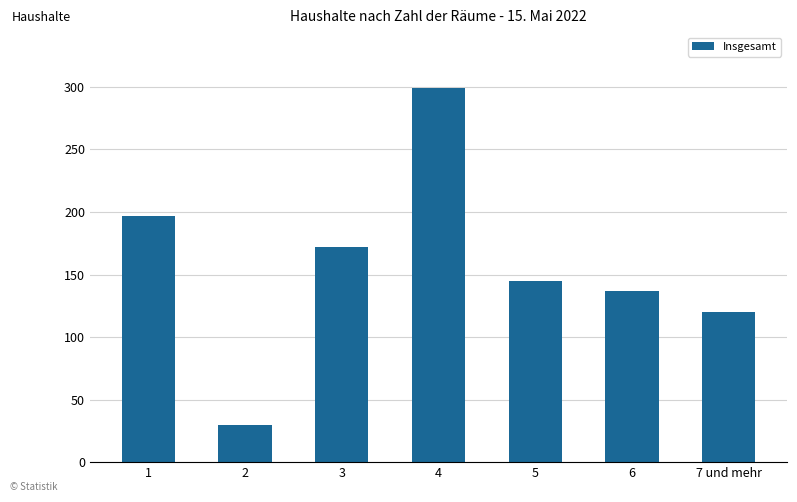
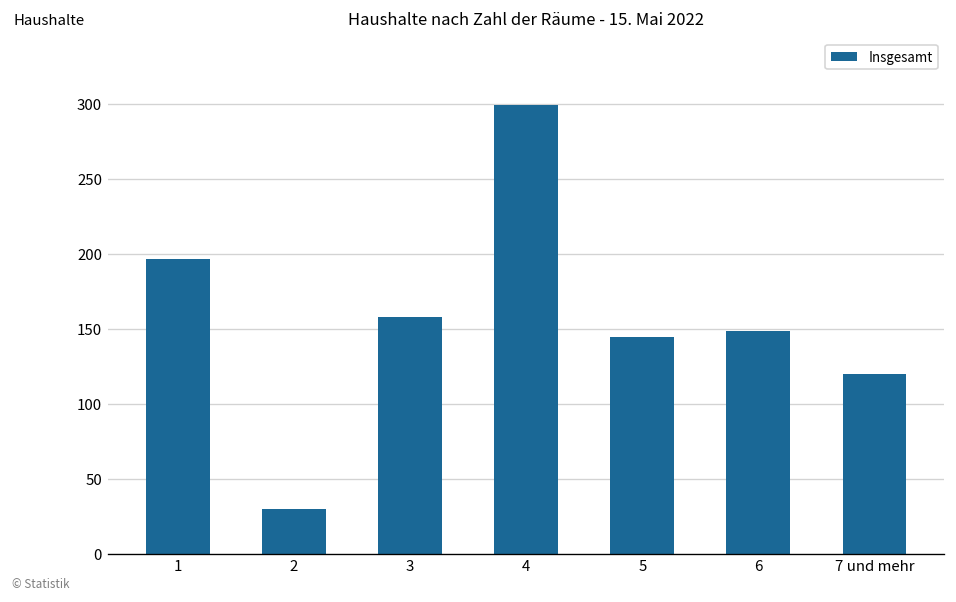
3: 172 -> 158
6: 137 -> 149
